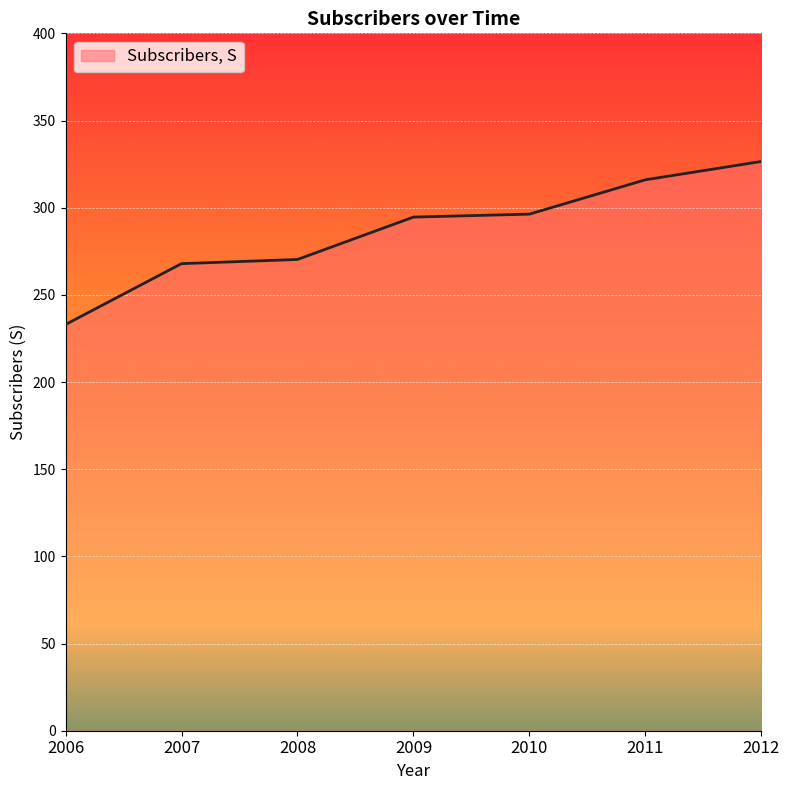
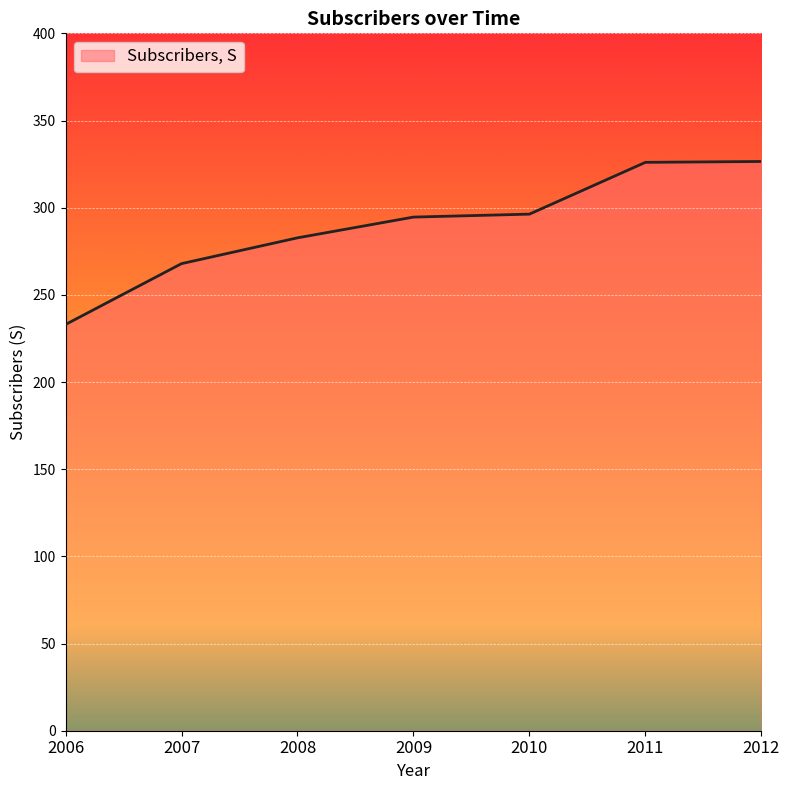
2008: 270 -> 283
2011: 316 -> 326
